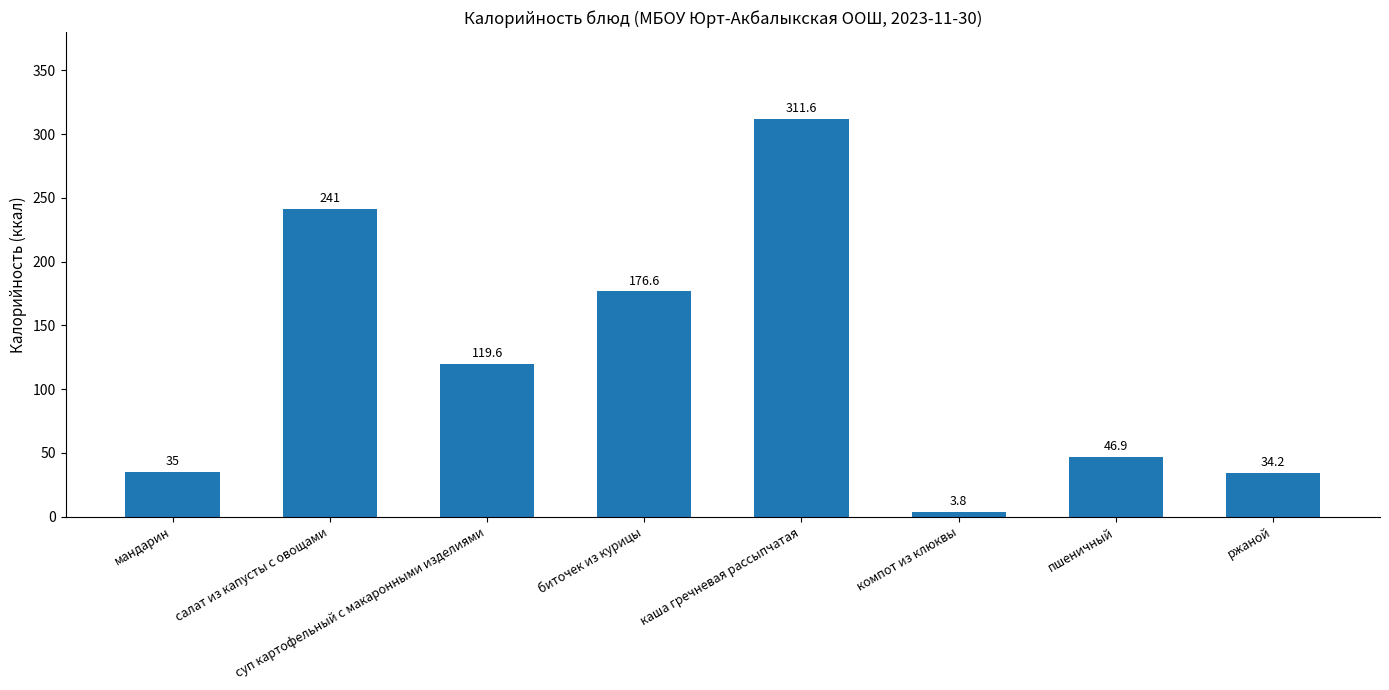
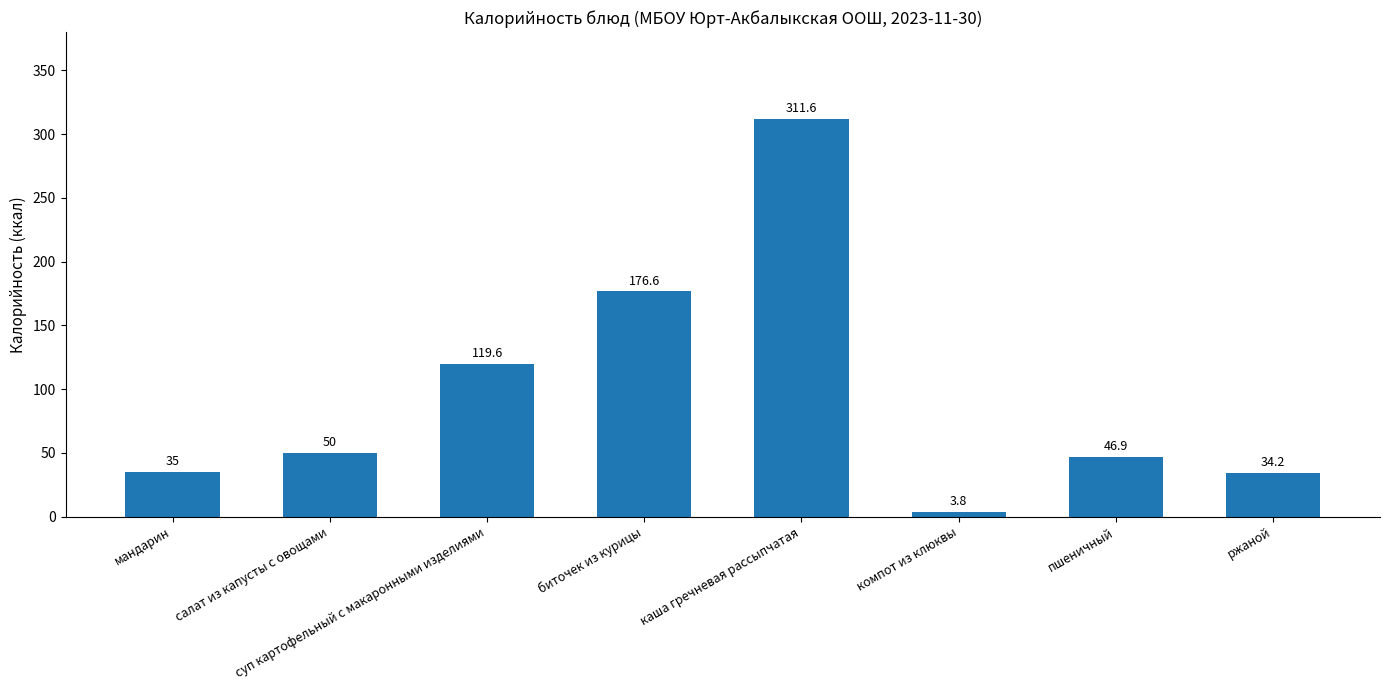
салат из капусты с овощами: 241 -> 50
